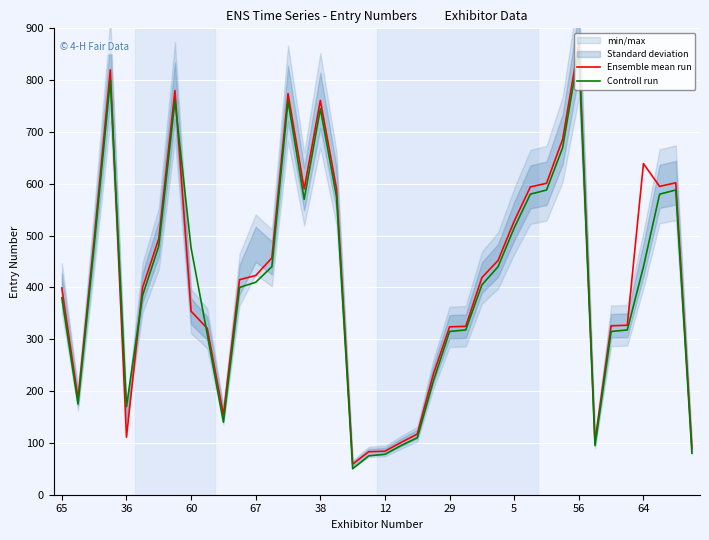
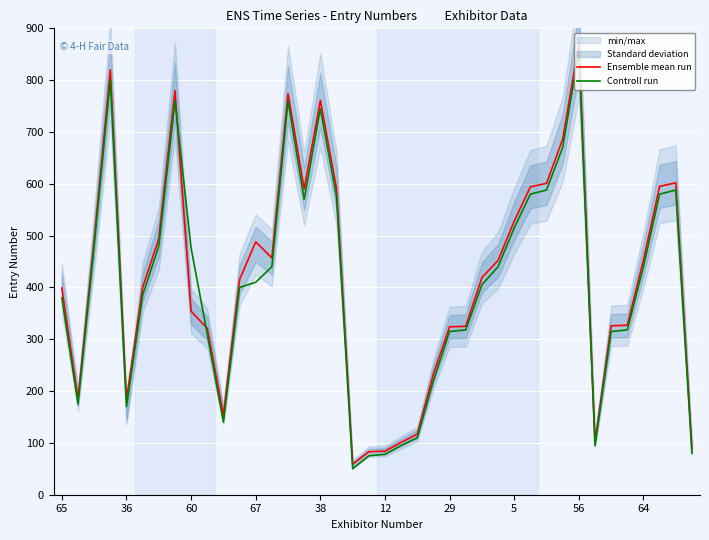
Ensemble mean run, 36: 110 -> 180
Ensemble mean run, 67: 420 -> 490
Ensemble mean run, 64: 640 -> 450
